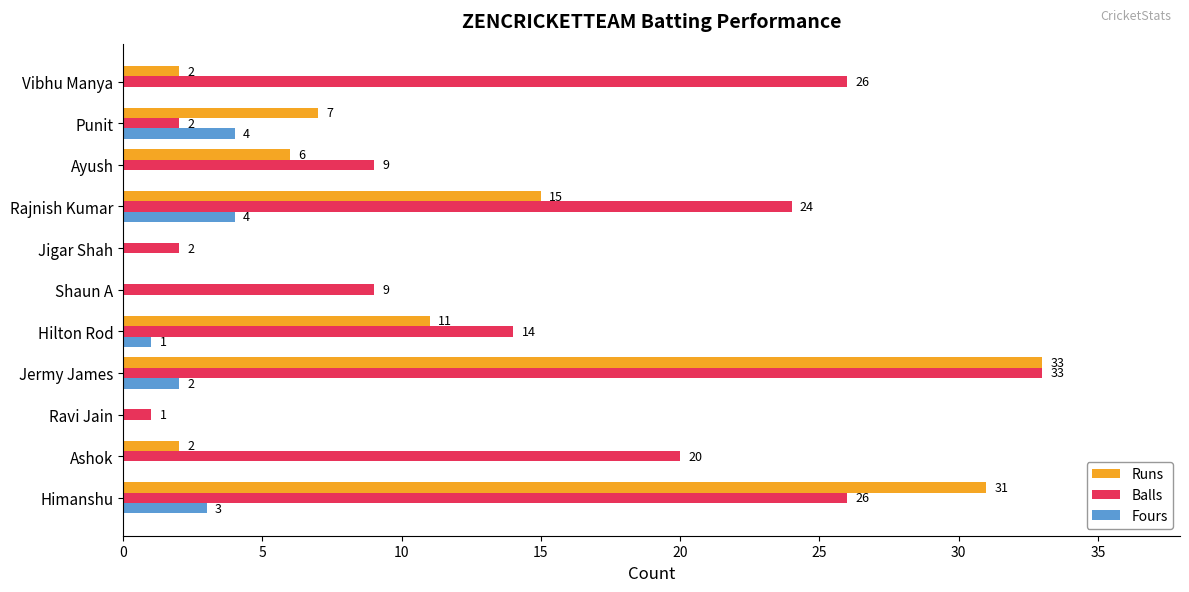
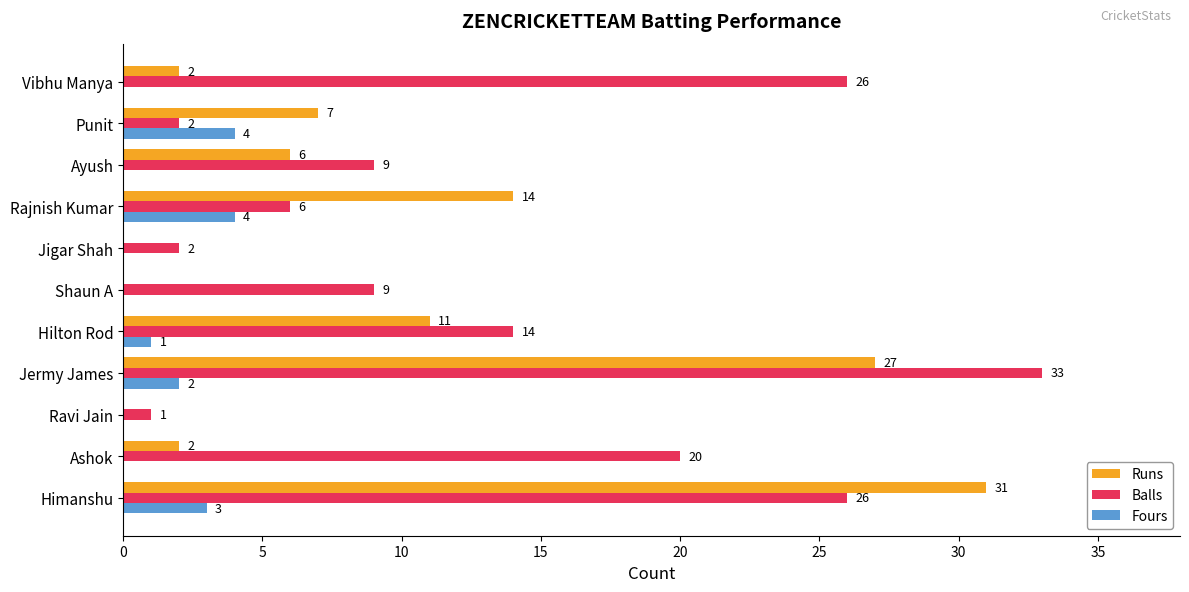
Runs, Rajnish Kumar: 15 -> 14
Balls, Rajnish Kumar: 24 -> 6
Runs, Jermy James: 33 -> 27
